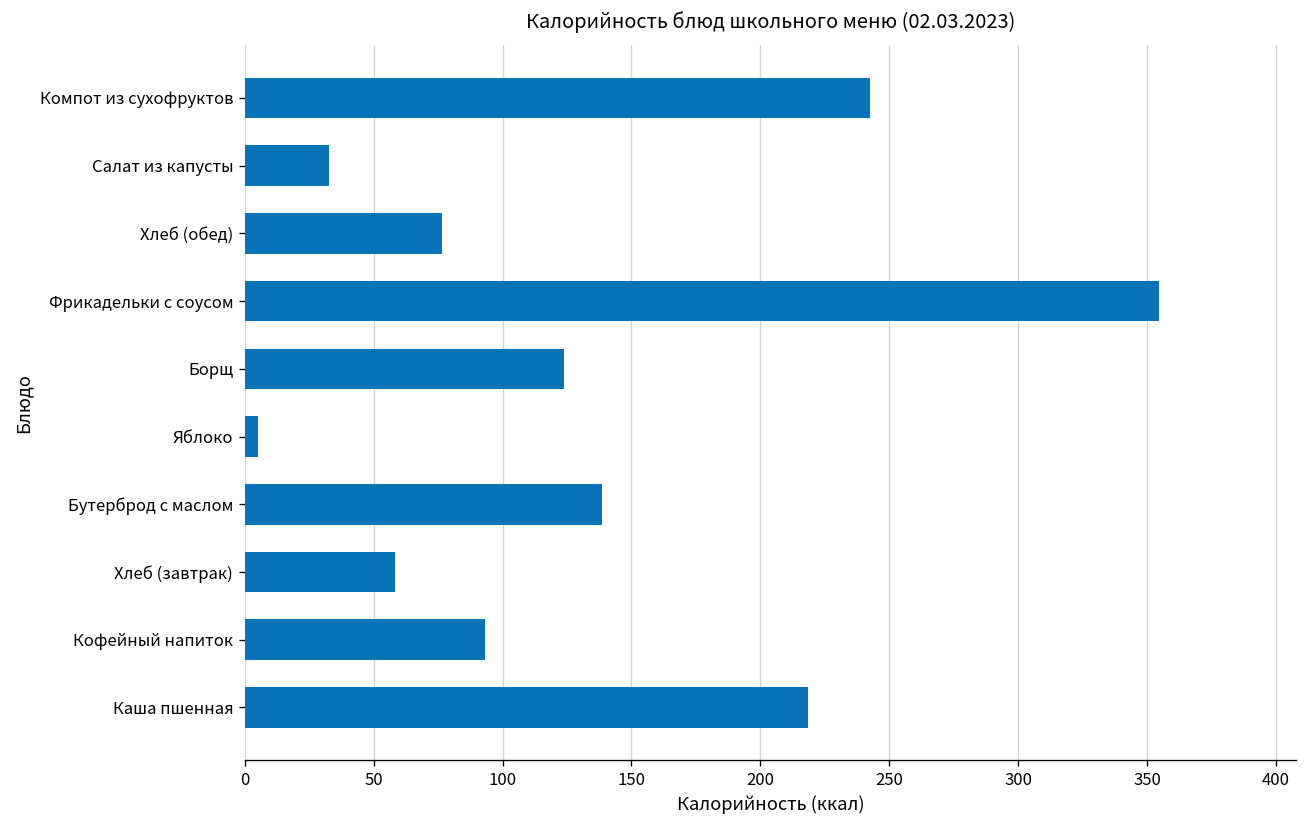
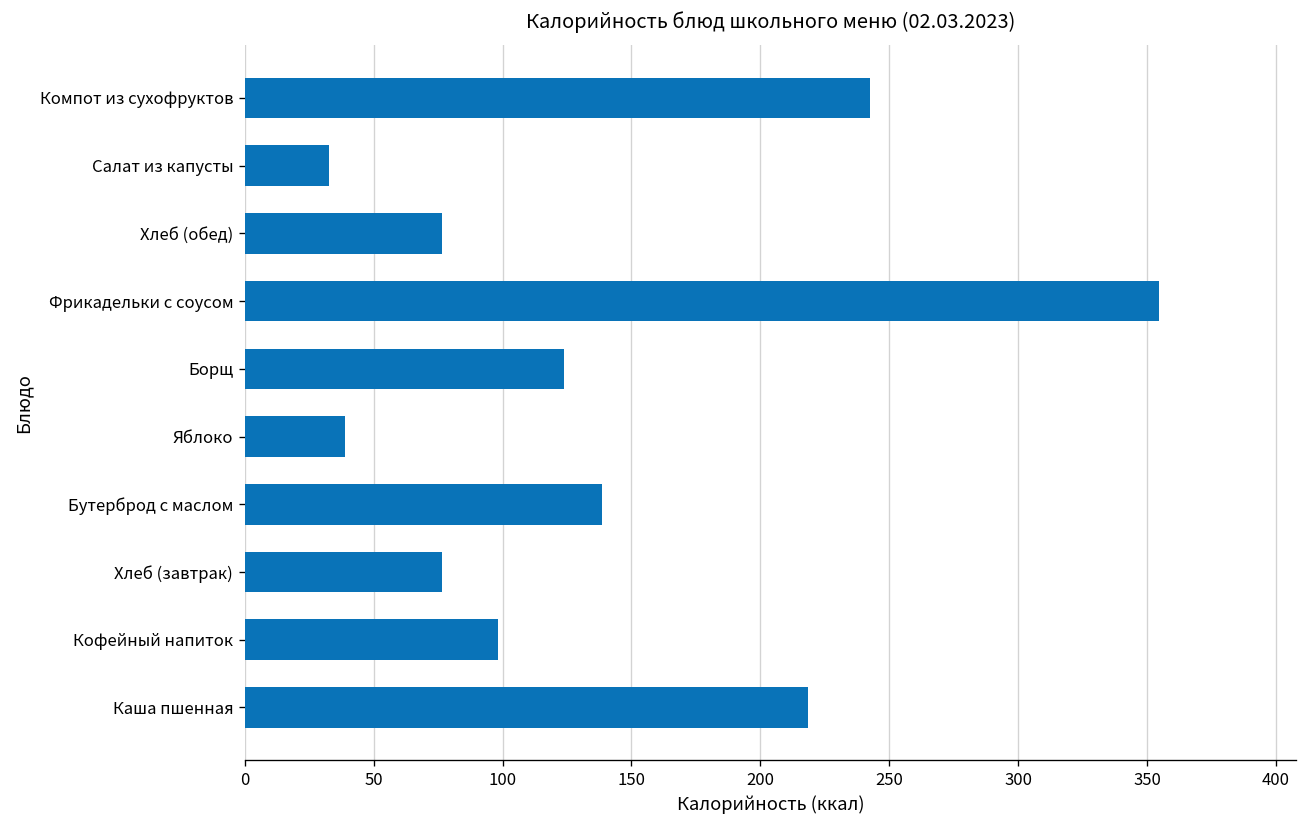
Яблоко: 5 -> 39
Хлеб (завтрак): 58 -> 77
Кофейный напиток: 93 -> 98
